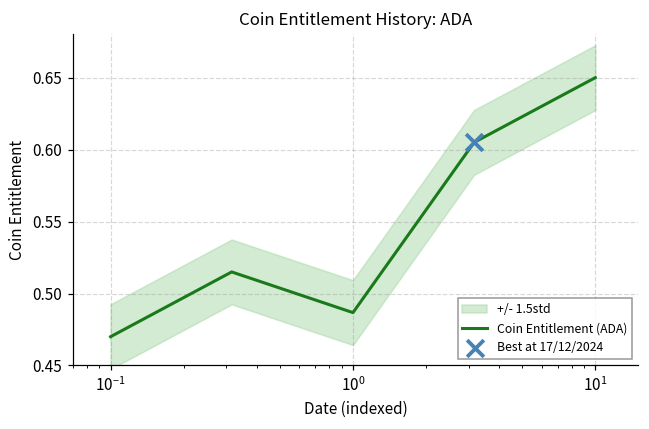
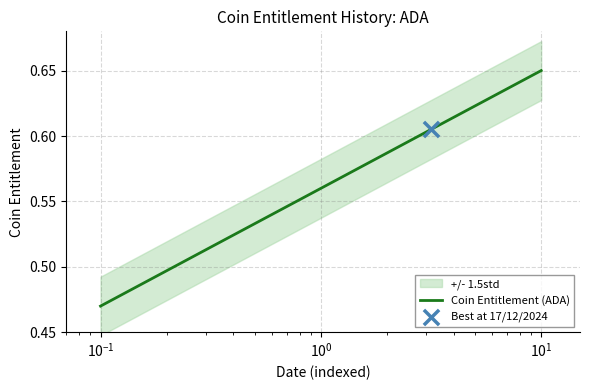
Coin Entitlement (ADA), 10^0: 0.487 -> 0.560
